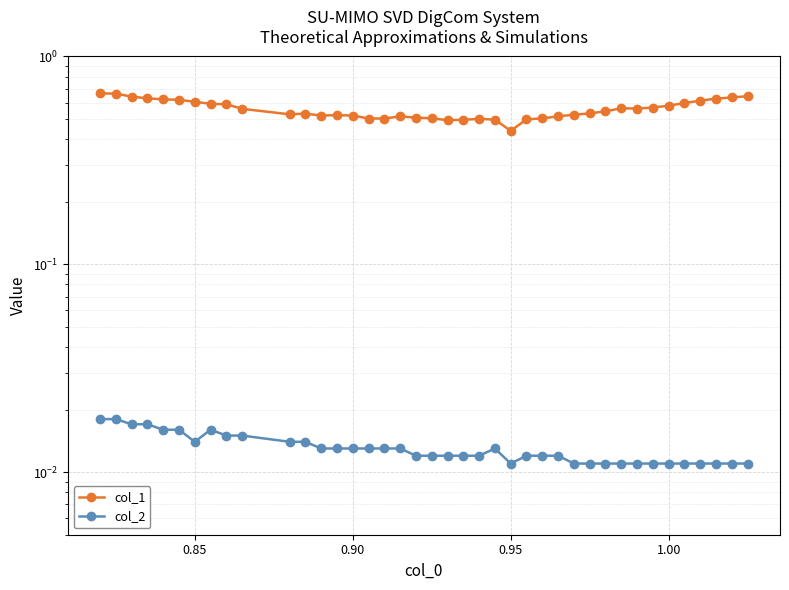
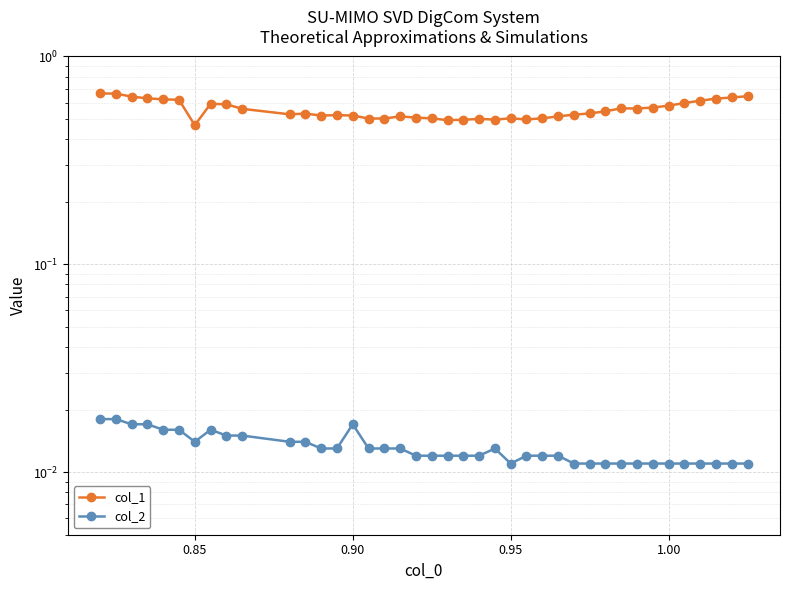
col_1, 0.85: 0.61 -> 0.47
col_2, 0.90: 0.013 -> 0.017
col_1, 0.95: 0.44 -> 0.50
